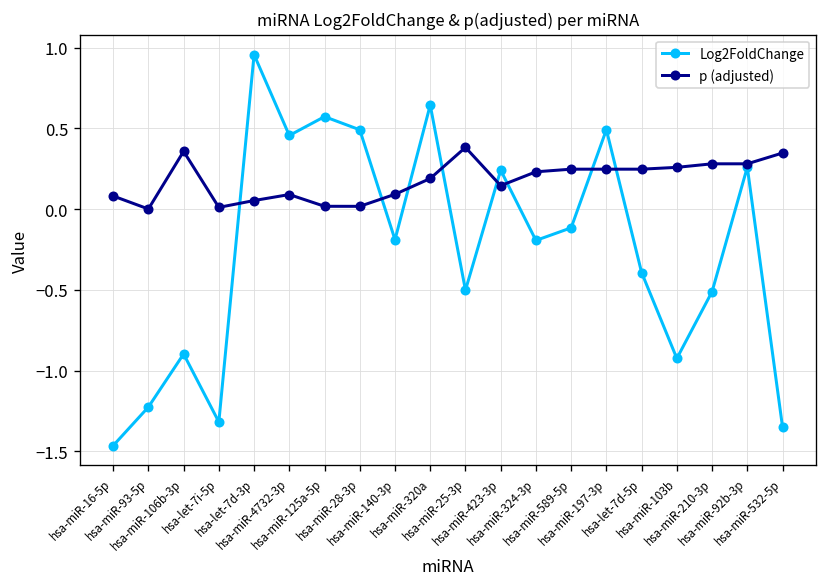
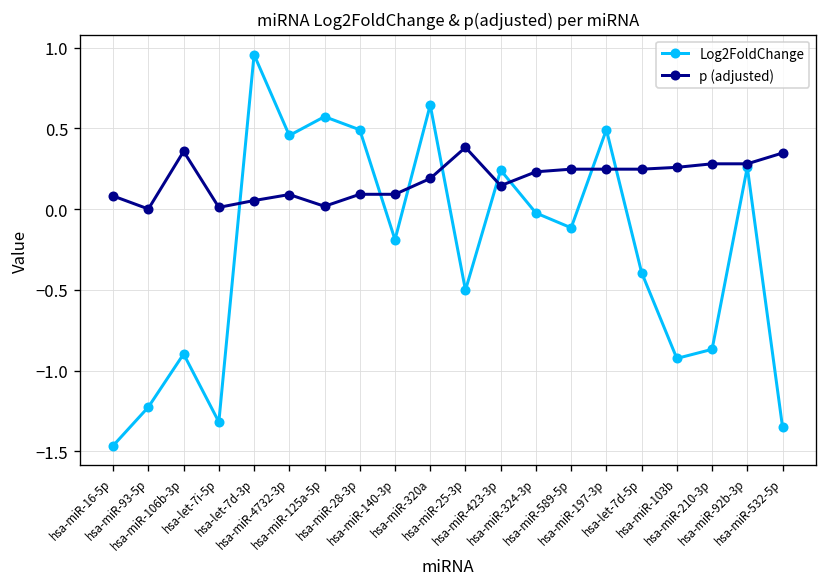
p (adjusted), hsa-miR-28-3p: 0.02 -> 0.09
Log2FoldChange, hsa-miR-324-3p: -0.19 -> -0.02
Log2FoldChange, hsa-miR-210-3p: -0.51 -> -0.87
